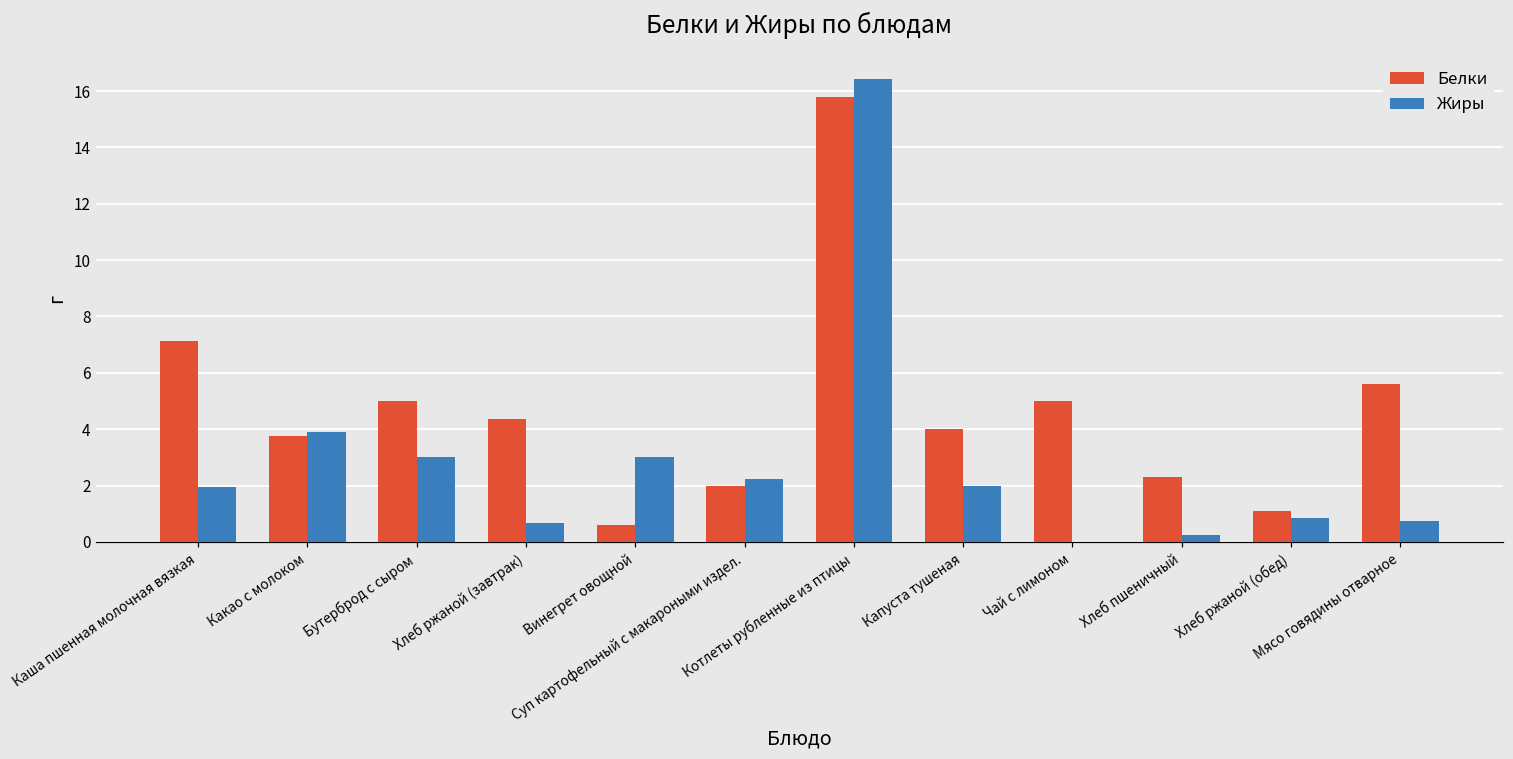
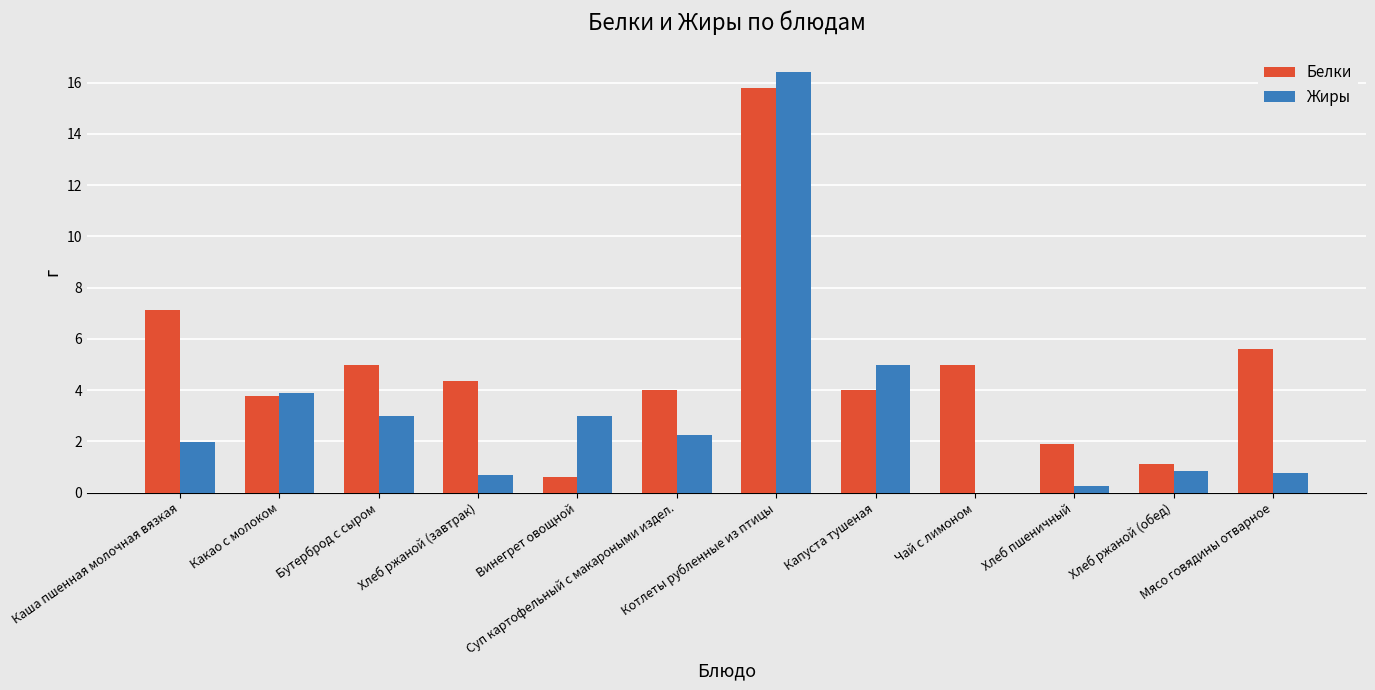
Белки, Суп картофельный с макароными издел.: 2 -> 4
Жиры, Капуста тушеная: 2 -> 5
Белки, Хлеб пшеничный: 2.3 -> 1.9
